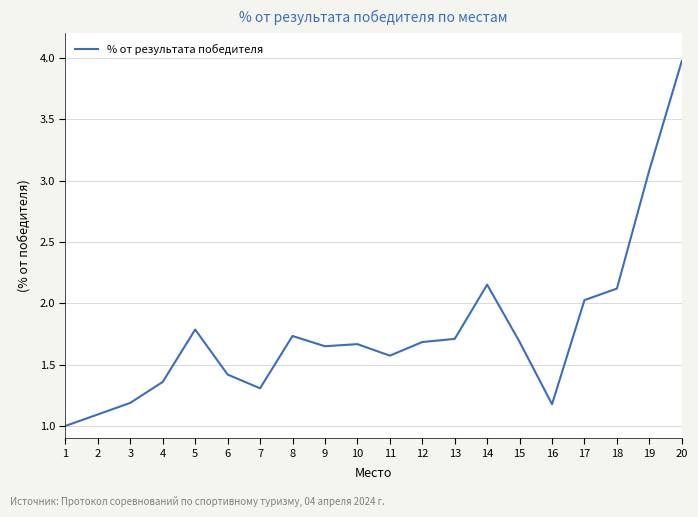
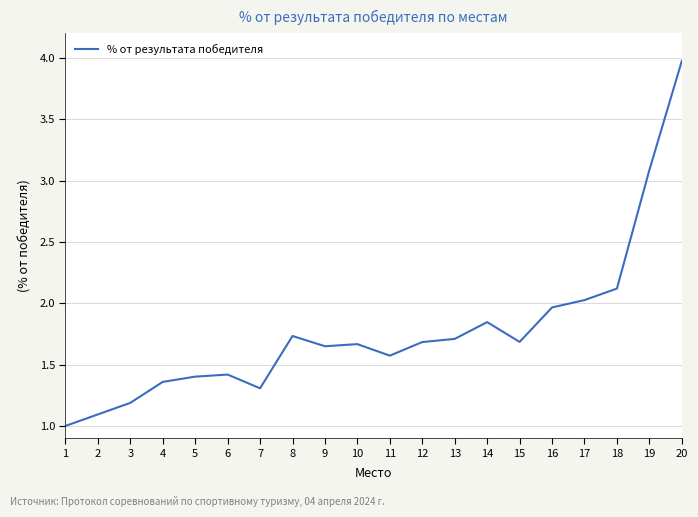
5: 1.79 -> 1.40
14: 2.15 -> 1.85
16: 1.18 -> 1.97
